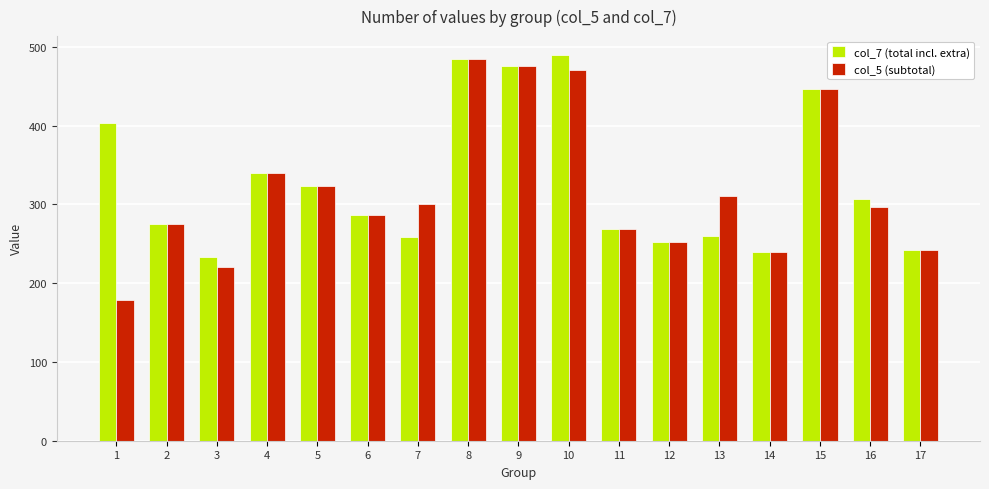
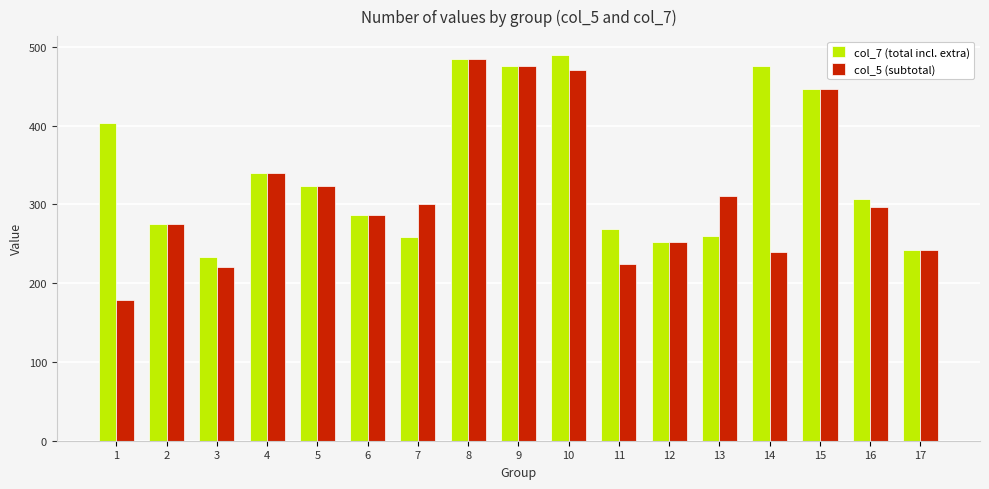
col_5 (subtotal), 11: 270 -> 220
col_7 (total incl. extra), 14: 240 -> 480
